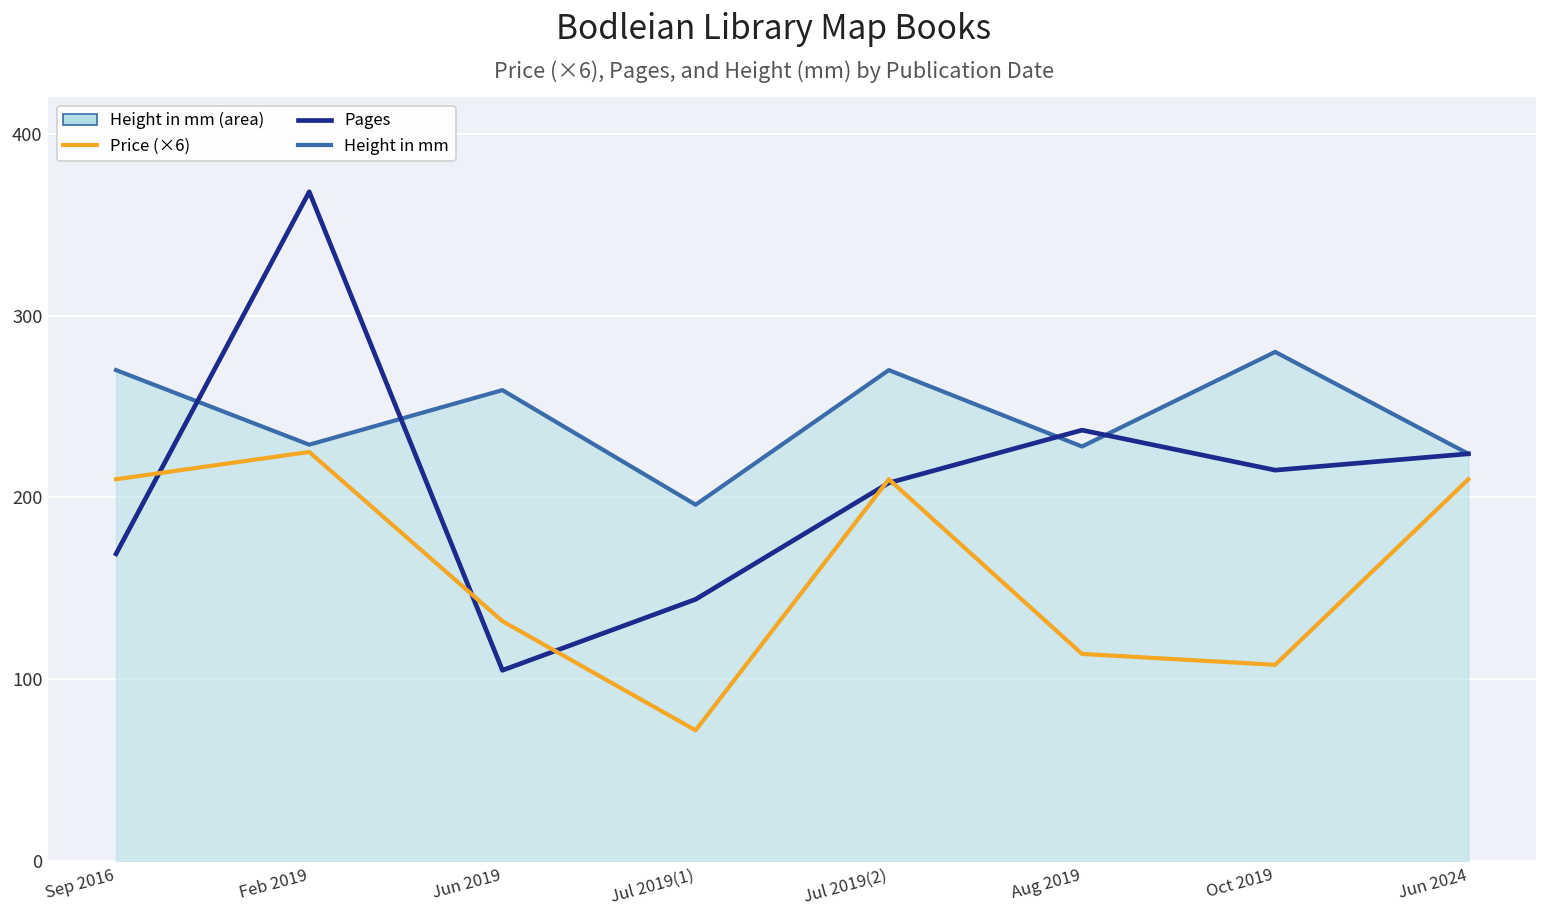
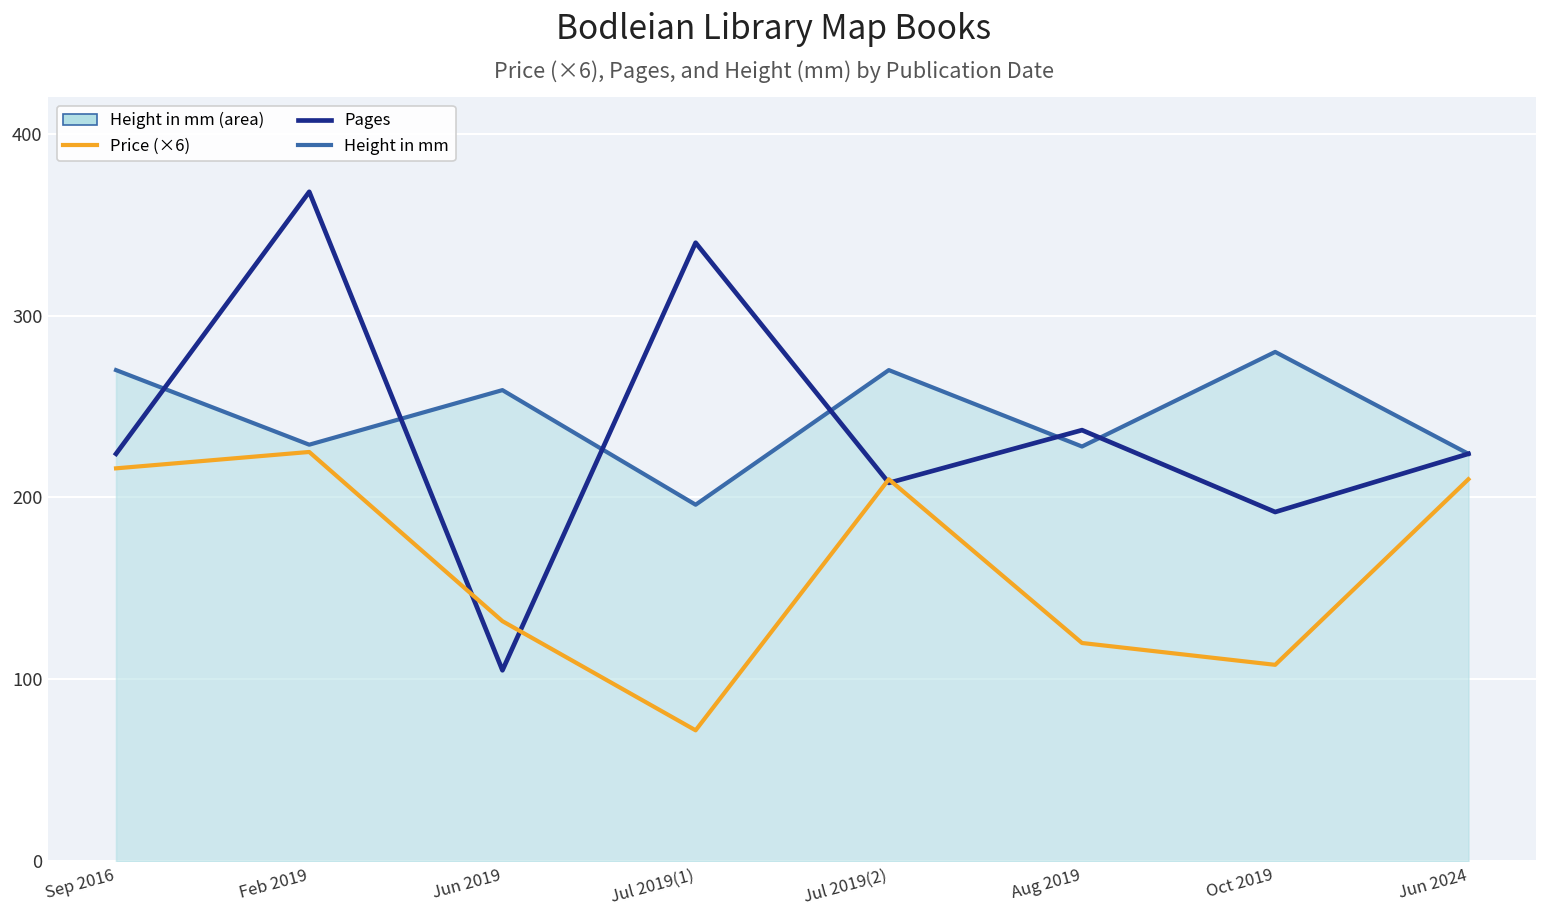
Pages, Sep 2016: 169 -> 224
Price (×6), Sep 2016: 210 -> 216
Pages, Jul 2019(1): 144 -> 340
Price (×6), Aug 2019: 114 -> 120
Pages, Oct 2019: 215 -> 192
